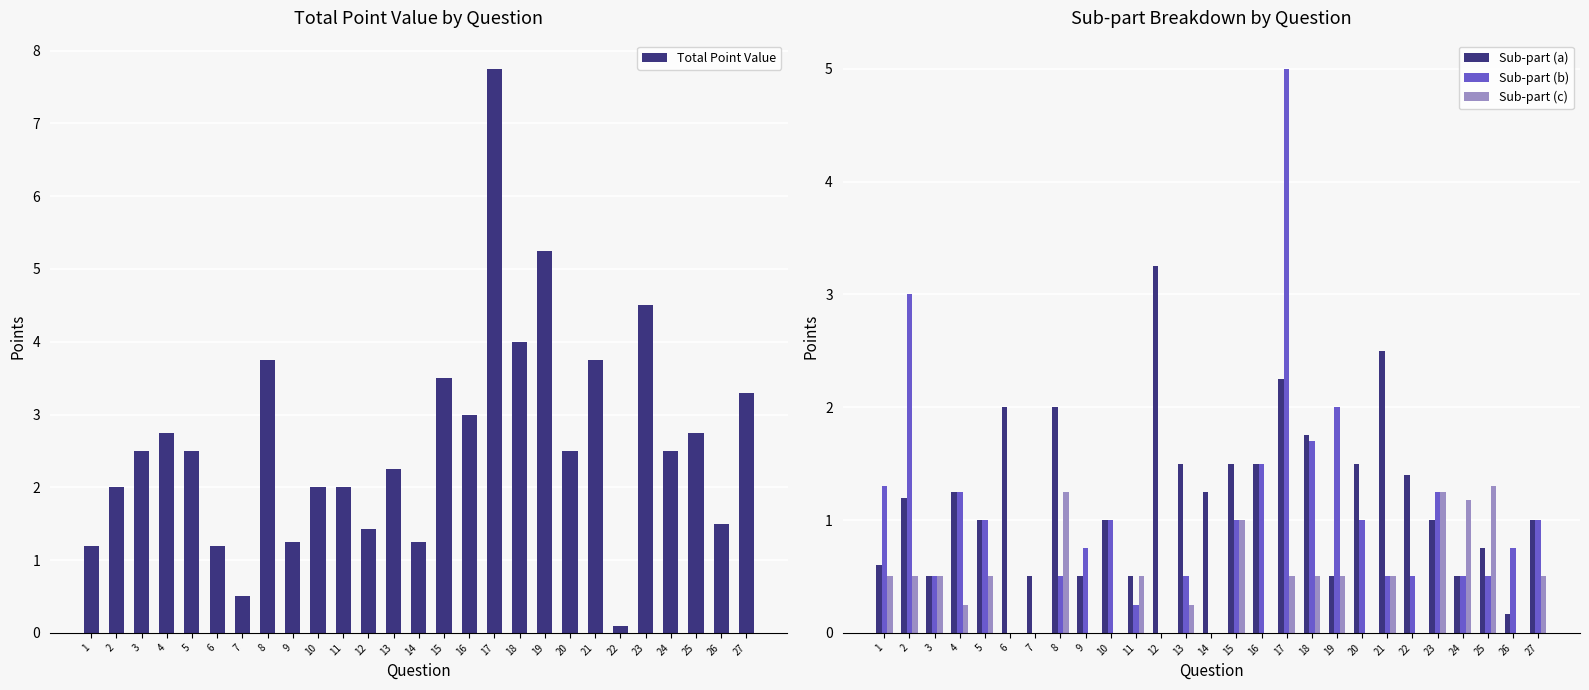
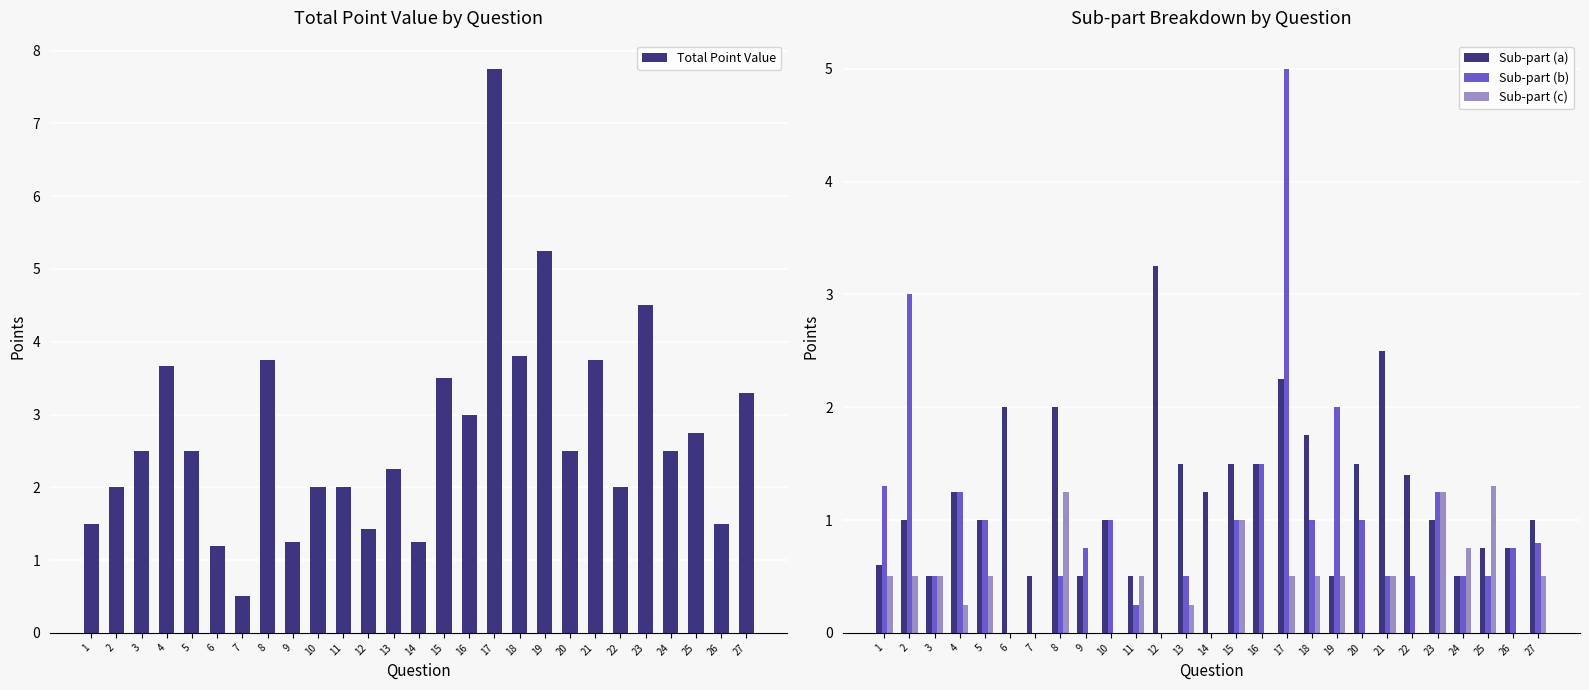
Total Point Value by Question, 1: 1.2 -> 1.5
Total Point Value by Question, 4: 2.8 -> 3.7
Total Point Value by Question, 18: 4.0 -> 3.8
Total Point Value by Question, 22: 0.1 -> 2.0
Sub-part Breakdown by Question, Sub-part (a), 2: 1.2 -> 1.0
Sub-part Breakdown by Question, Sub-part (b), 18: 1.7 -> 1.0
Sub-part Breakdown by Question, Sub-part (c), 24: 1.18 -> 0.75
Sub-part Breakdown by Question, Sub-part (a), 26: 0.17 -> 0.75
Sub-part Breakdown by Question, Sub-part (b), 27: 1.0 -> 0.8
